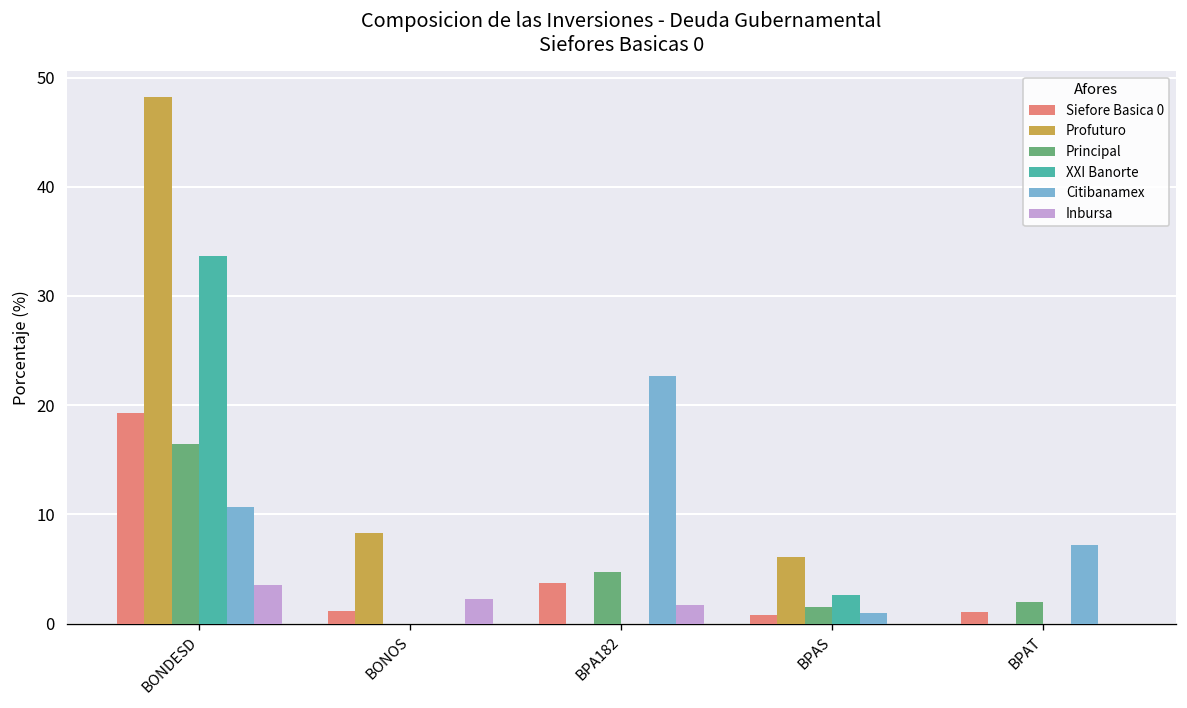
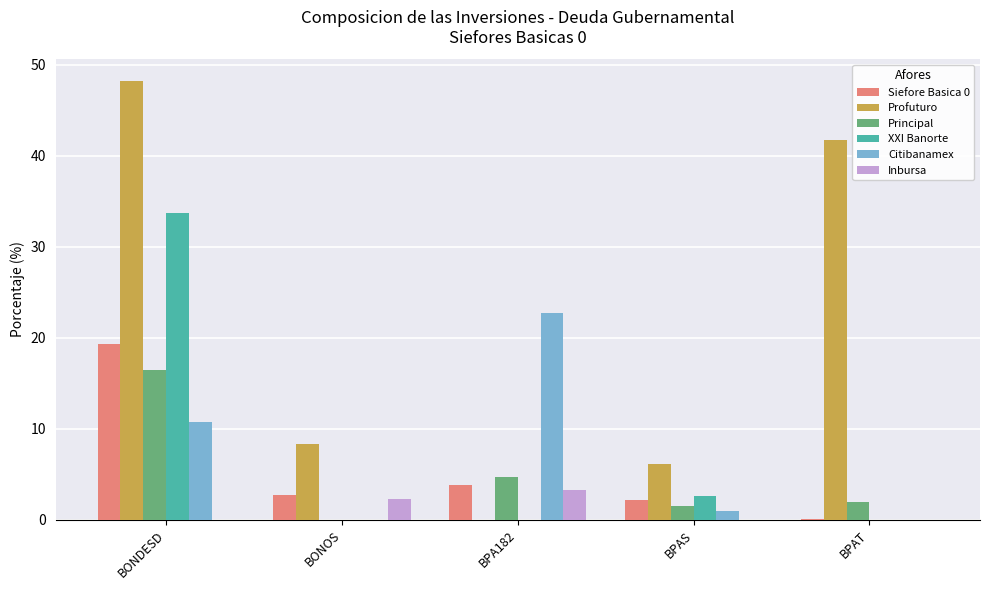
Inbursa, BONDESD: 4 -> 0
Siefore Basica 0, BONOS: 1 -> 3
Inbursa, BPA182: 2 -> 3
Siefore Basica 0, BPAS: 1 -> 2
Siefore Basica 0, BPAT: 1 -> 0
Profuturo, BPAT: 0 -> 42
Citibanamex, BPAT: 7 -> 0
